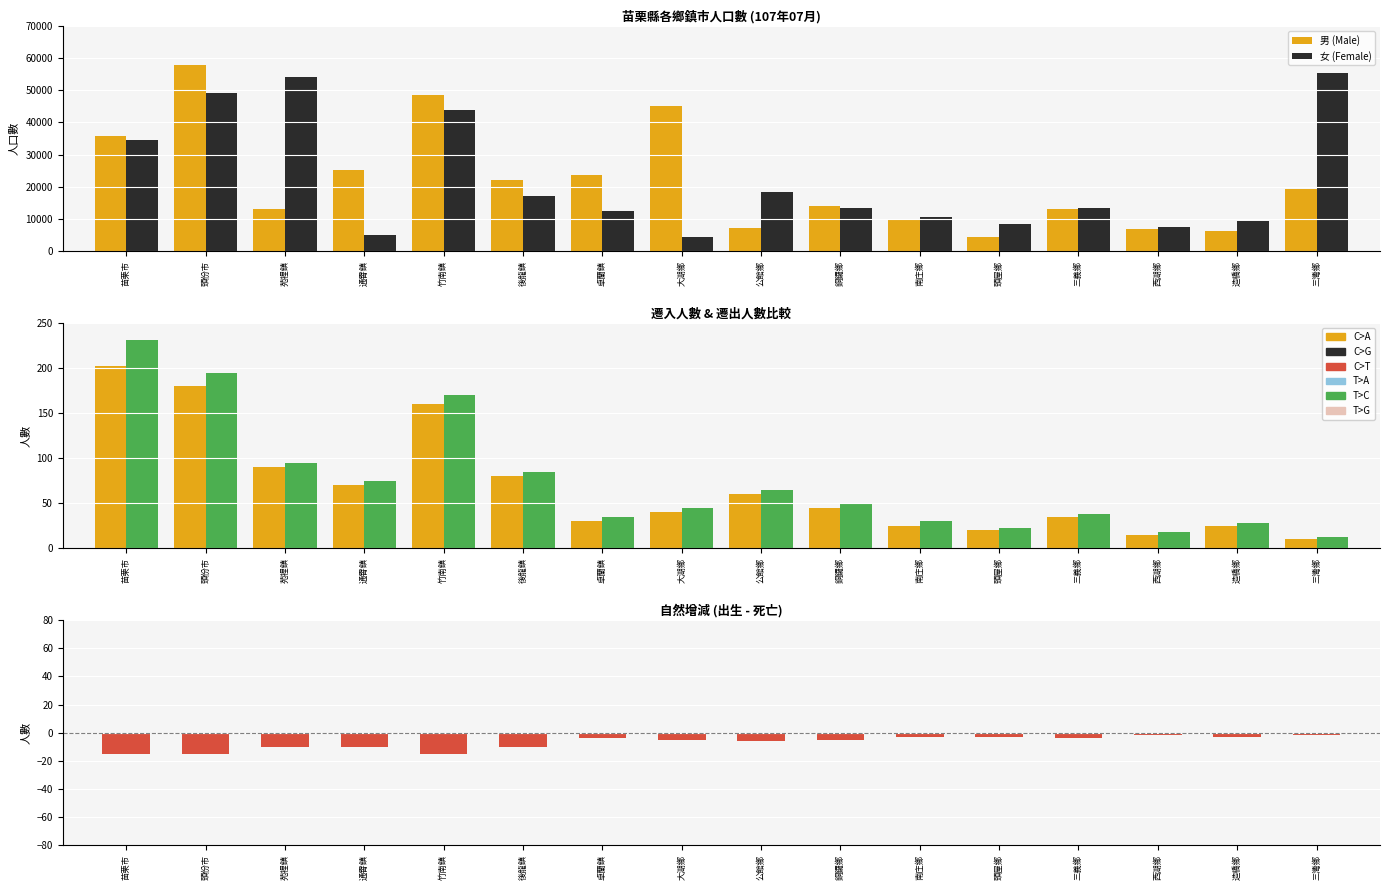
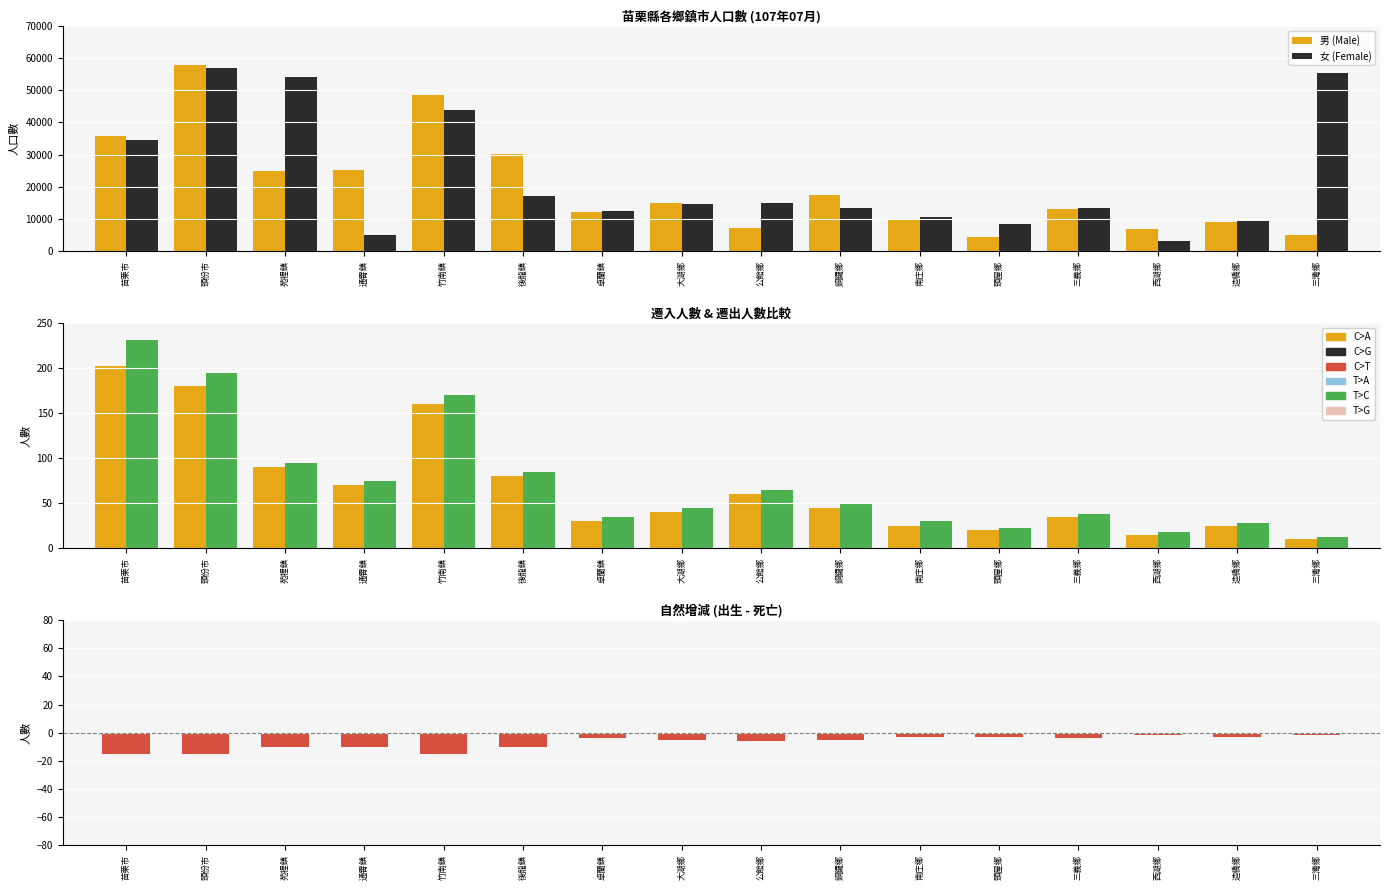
苗栗縣各鄉鎮市人口數 (107年07月), 女 (Female), 頭份市: 49000 -> 57000
苗栗縣各鄉鎮市人口數 (107年07月), 男 (Male), 苑裡鎮: 13000 -> 25000
苗栗縣各鄉鎮市人口數 (107年07月), 男 (Male), 後龍鎮: 22000 -> 30000
苗栗縣各鄉鎮市人口數 (107年07月), 男 (Male), 卓蘭鎮: 24000 -> 12000
苗栗縣各鄉鎮市人口數 (107年07月), 男 (Male), 大湖鄉: 45000 -> 15000
苗栗縣各鄉鎮市人口數 (107年07月), 女 (Female), 大湖鄉: 4000 -> 15000
苗栗縣各鄉鎮市人口數 (107年07月), 女 (Female), 公館鄉: 19000 -> 15000
苗栗縣各鄉鎮市人口數 (107年07月), 男 (Male), 銅鑼鄉: 14000 -> 18000
苗栗縣各鄉鎮市人口數 (107年07月), 女 (Female), 西湖鄉: 8000 -> 3000
苗栗縣各鄉鎮市人口數 (107年07月), 男 (Male), 造橋鄉: 6000 -> 9000
苗栗縣各鄉鎮市人口數 (107年07月), 男 (Male), 三灣鄉: 19000 -> 5000
